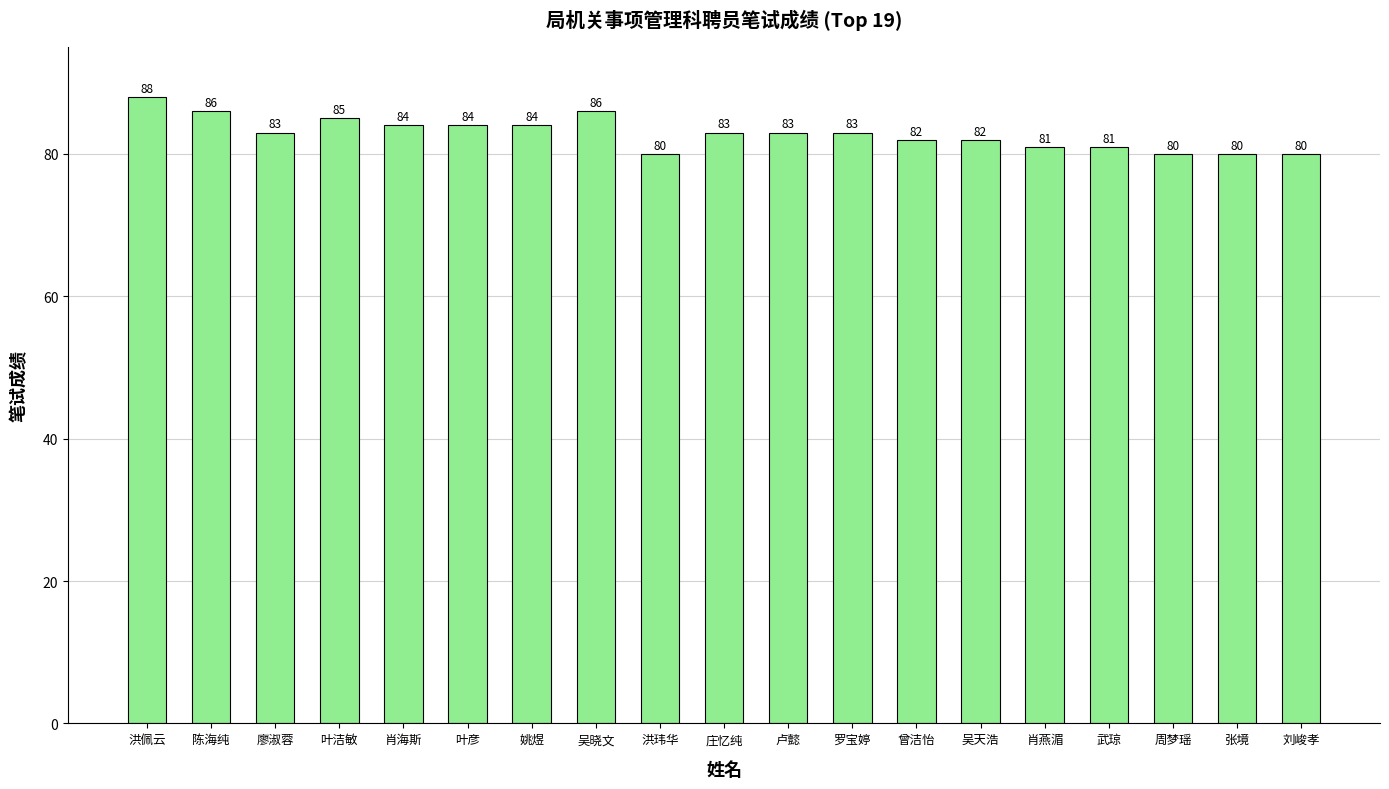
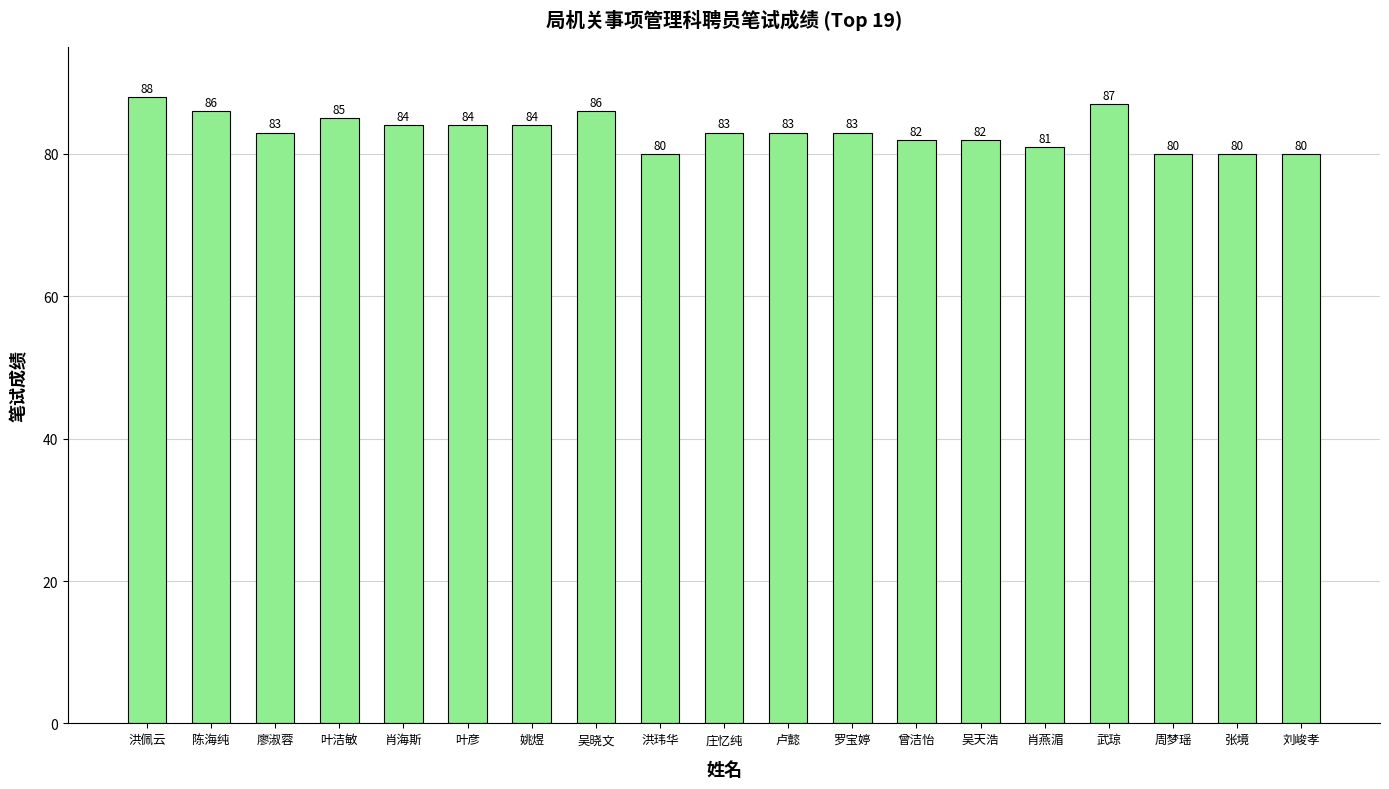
武琼: 81 -> 87
